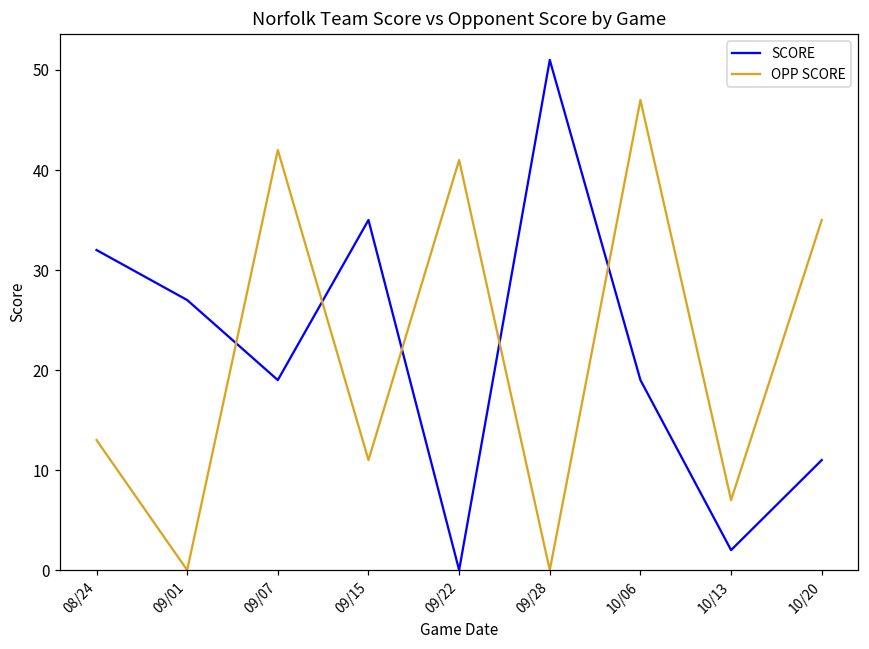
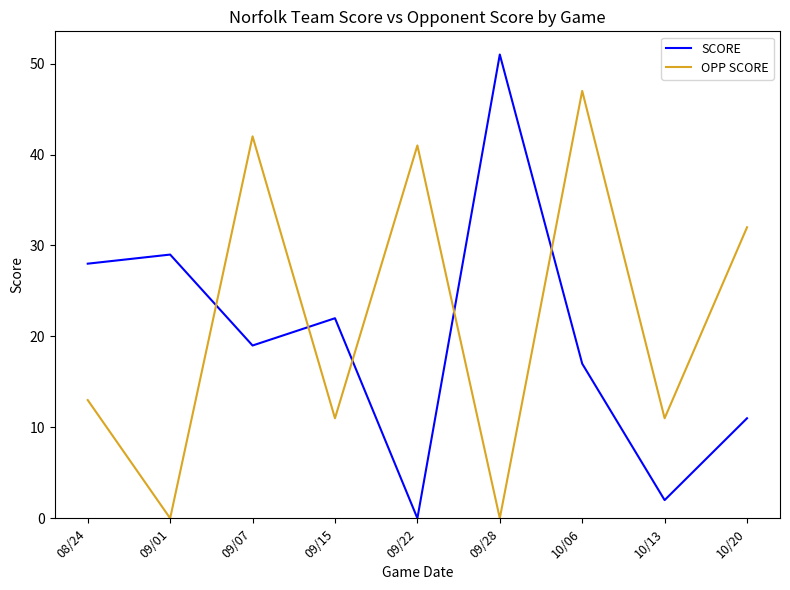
SCORE, 08/24: 32 -> 28
SCORE, 09/01: 27 -> 29
SCORE, 09/15: 35 -> 22
SCORE, 10/06: 19 -> 17
OPP SCORE, 10/13: 7 -> 11
OPP SCORE, 10/20: 35 -> 32
